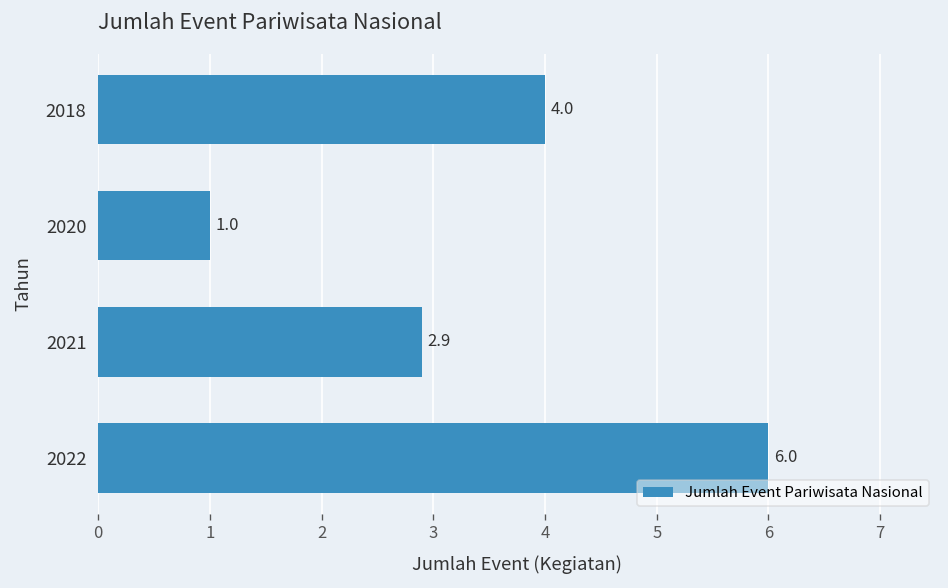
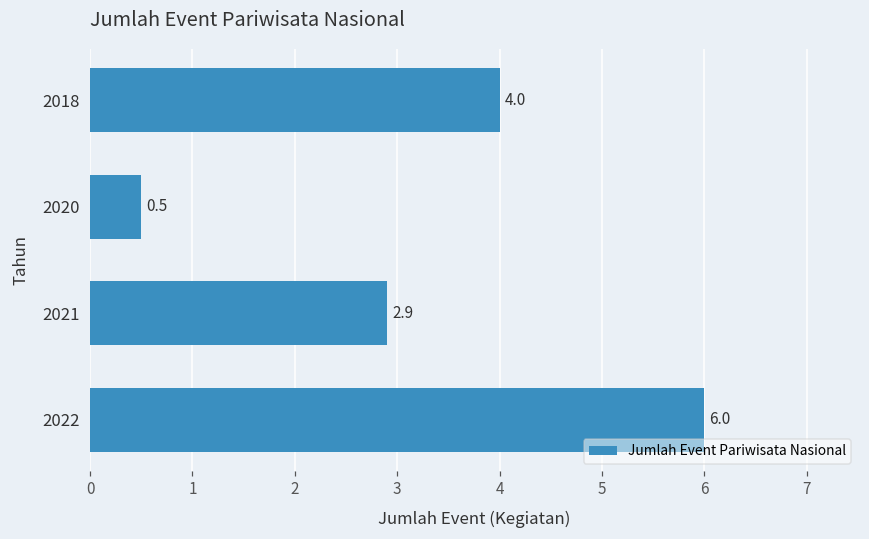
2020: 1.0 -> 0.5
